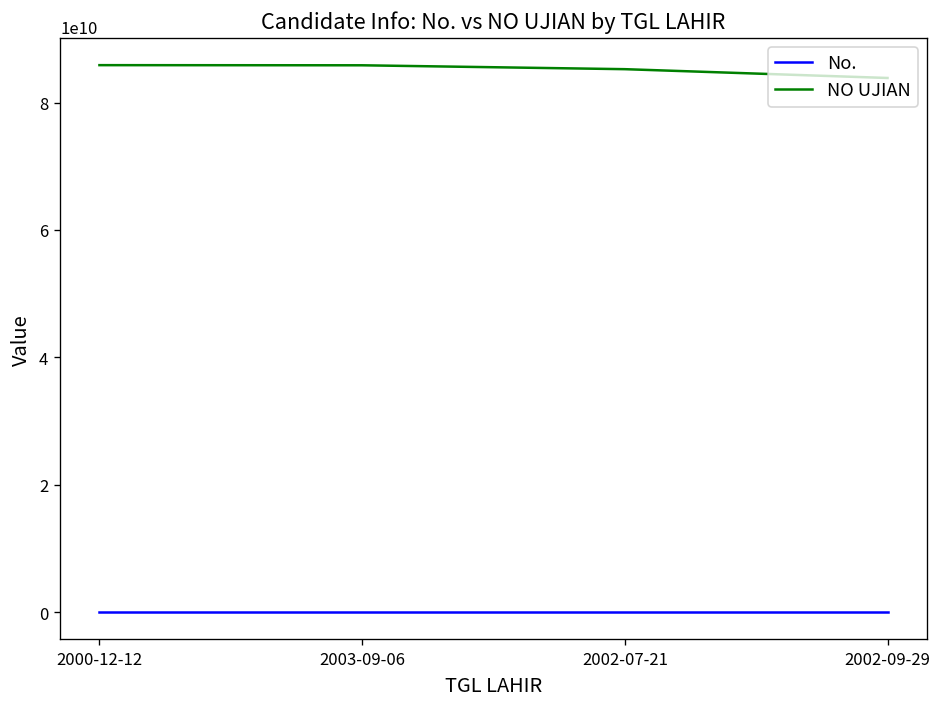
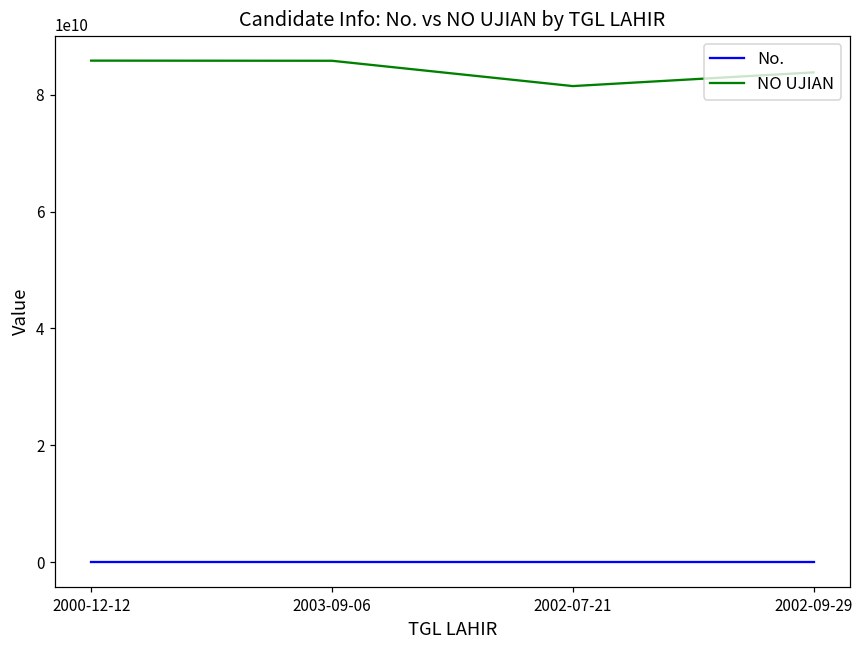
NO UJIAN, 2002-07-21: 85000000000 -> 82000000000
